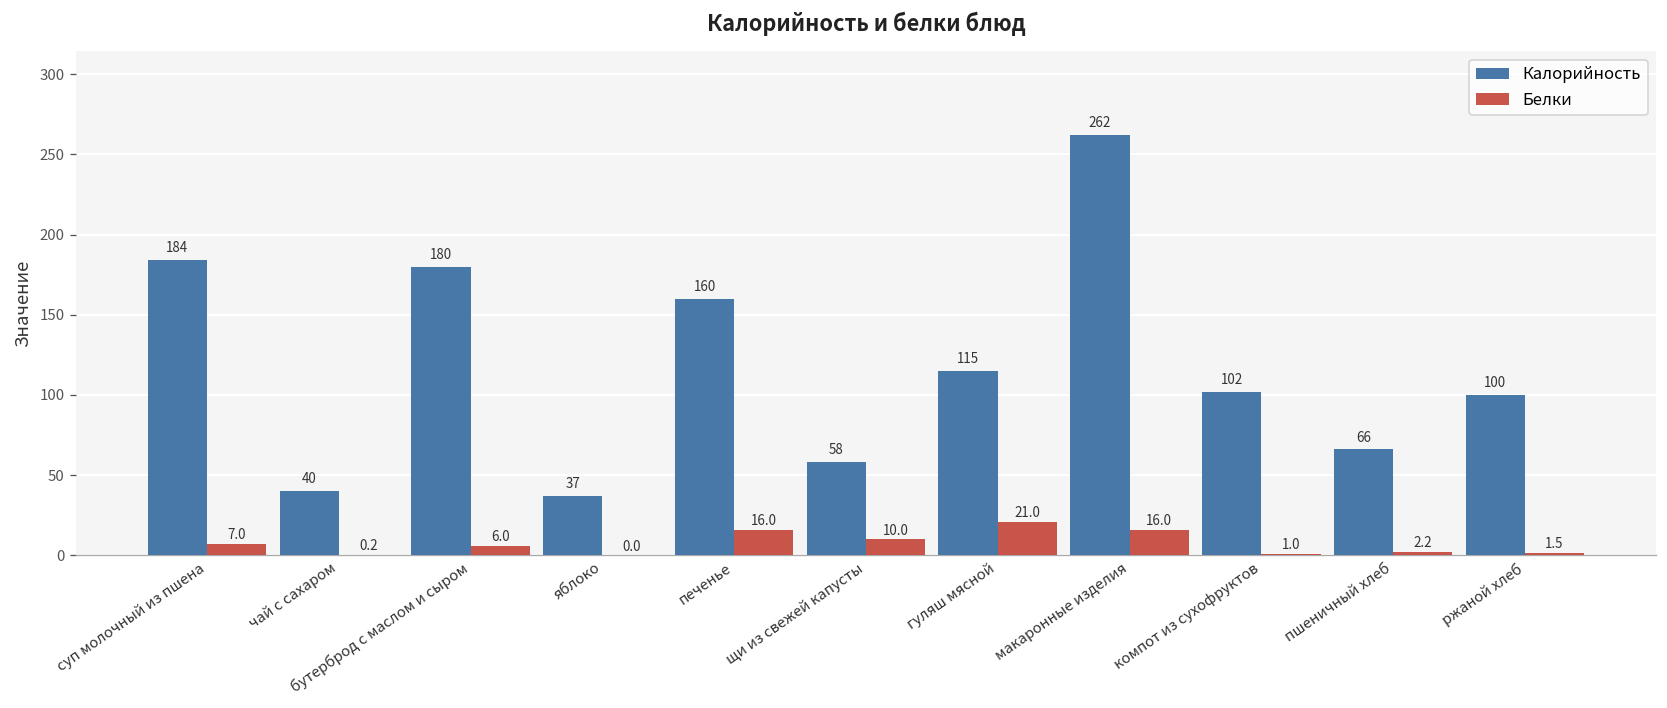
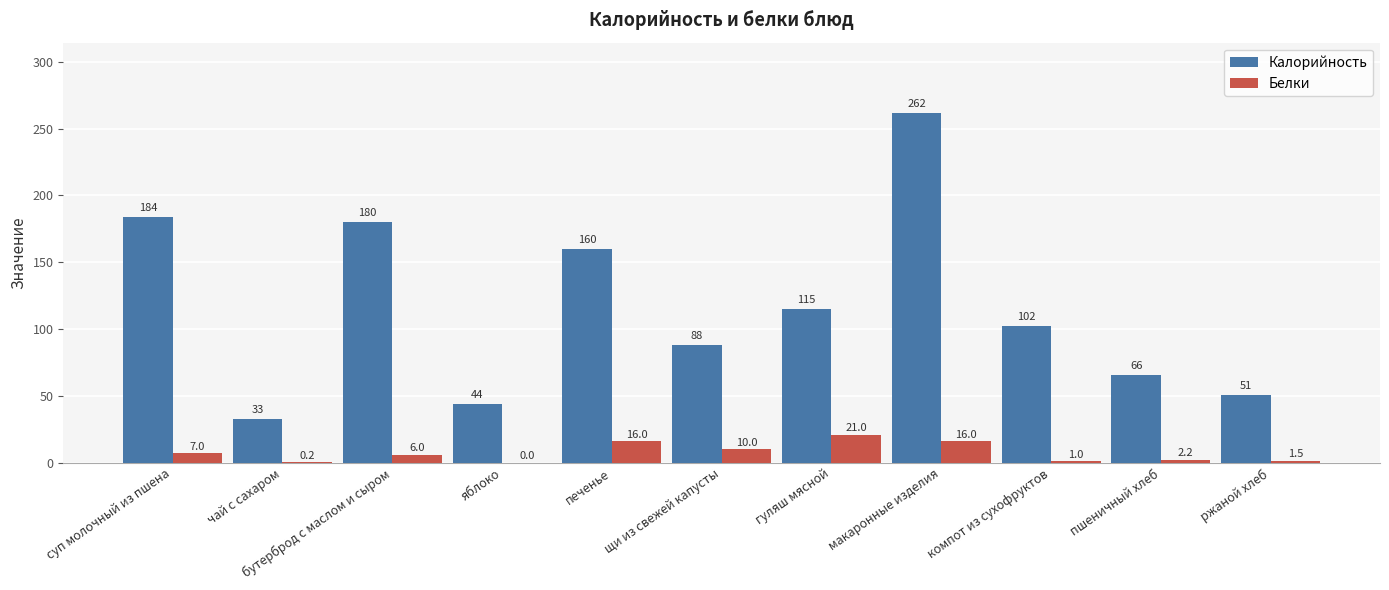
Калорийность, чай с сахаром: 40 -> 33
Калорийность, яблоко: 37 -> 44
Калорийность, щи из свежей капусты: 58 -> 88
Калорийность, ржаной хлеб: 100 -> 51
